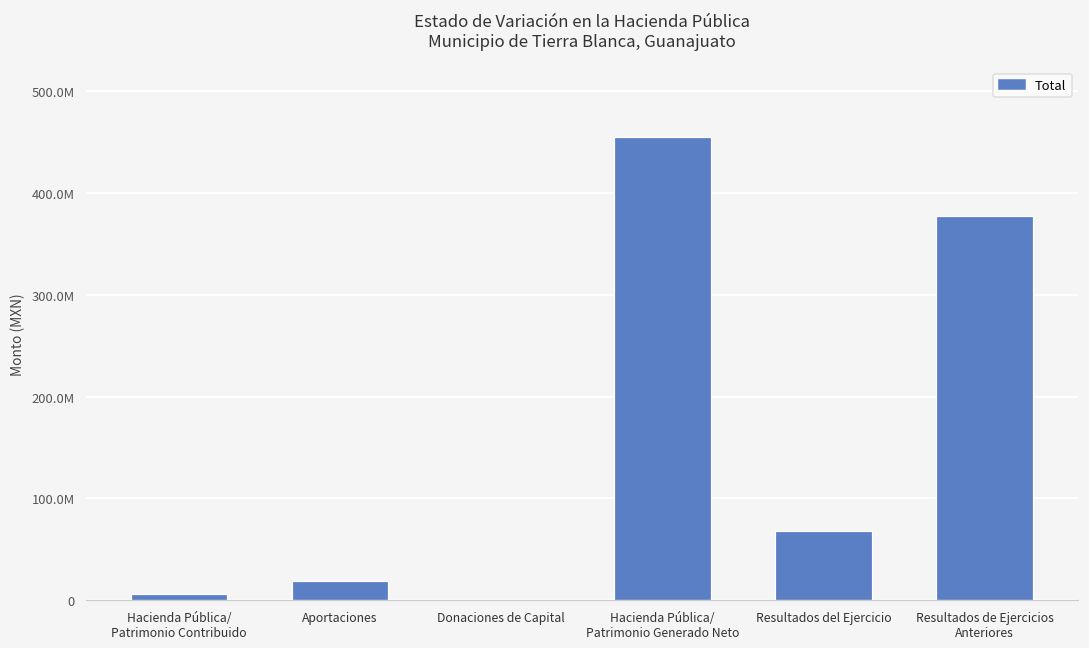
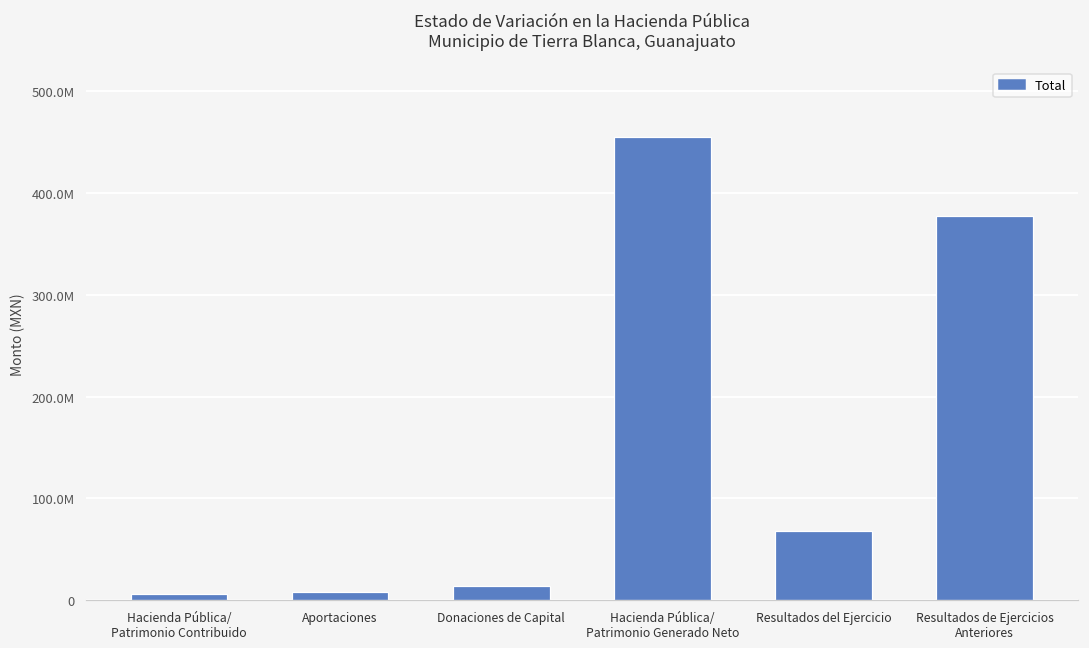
Aportaciones: 20000000 -> 10000000
Donaciones de Capital: 0 -> 10000000
